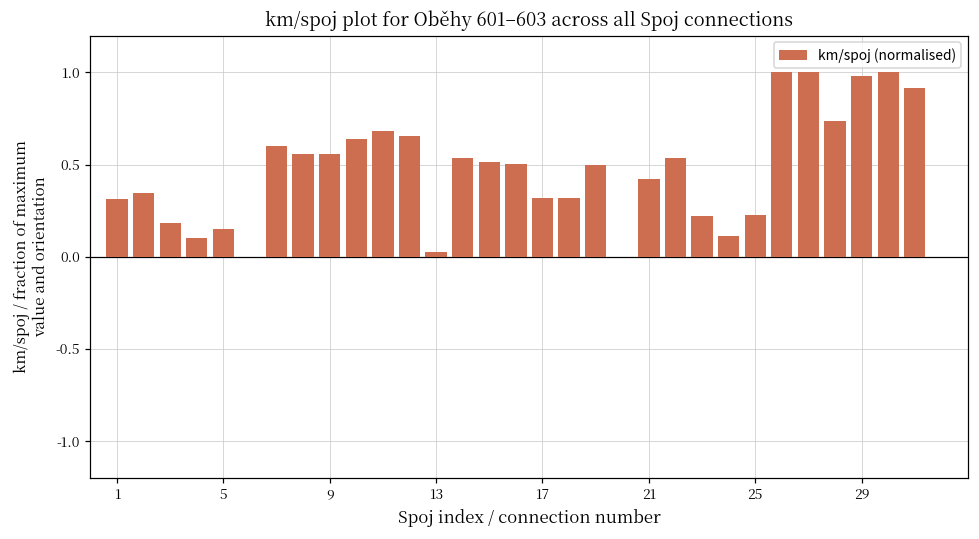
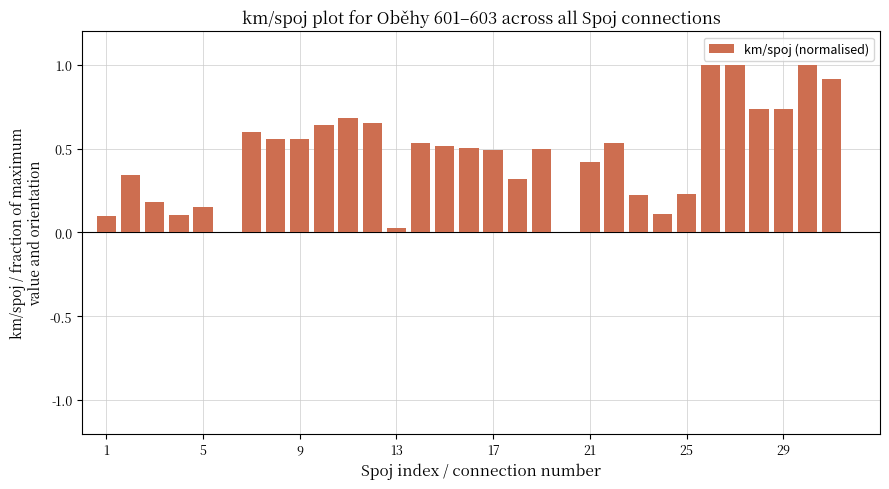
1: 0.31 -> 0.10
17: 0.32 -> 0.49
29: 0.98 -> 0.74
